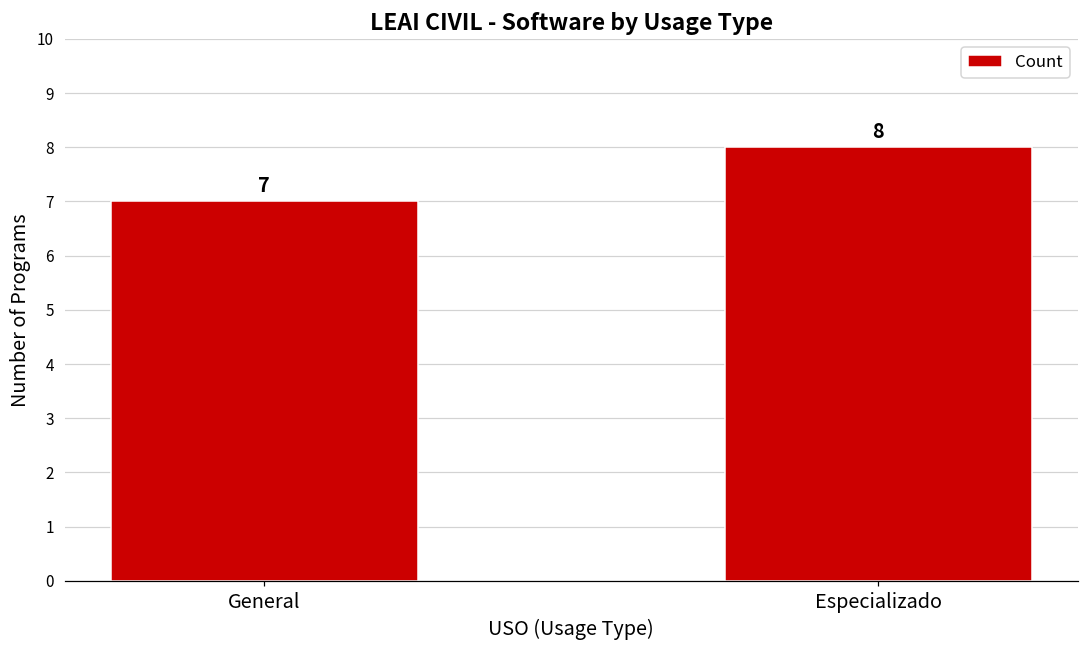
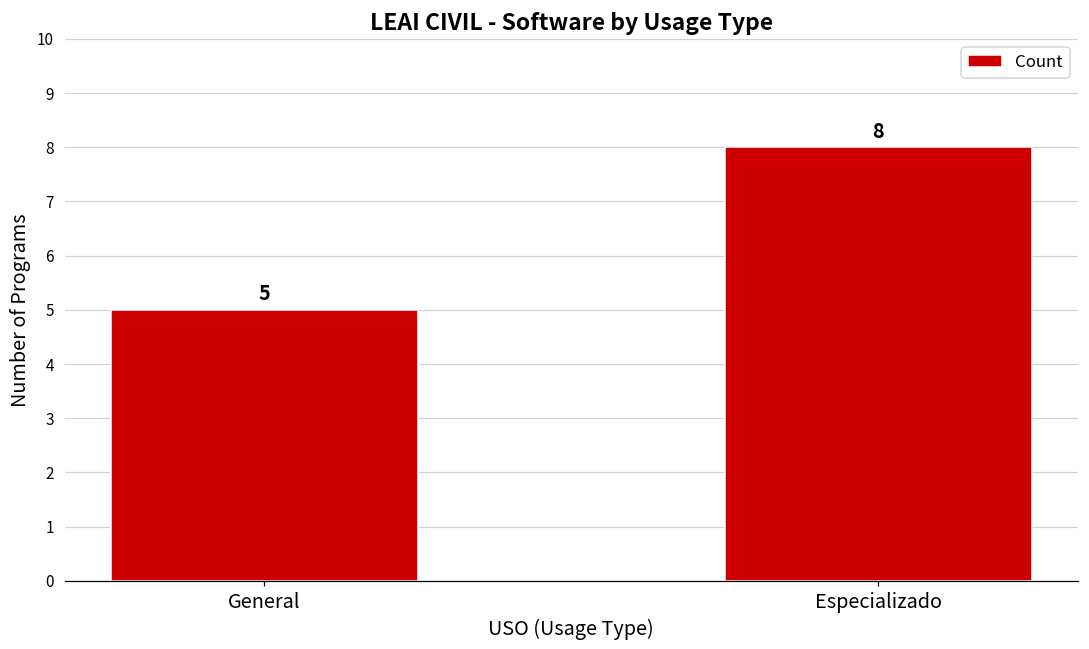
General: 7 -> 5
